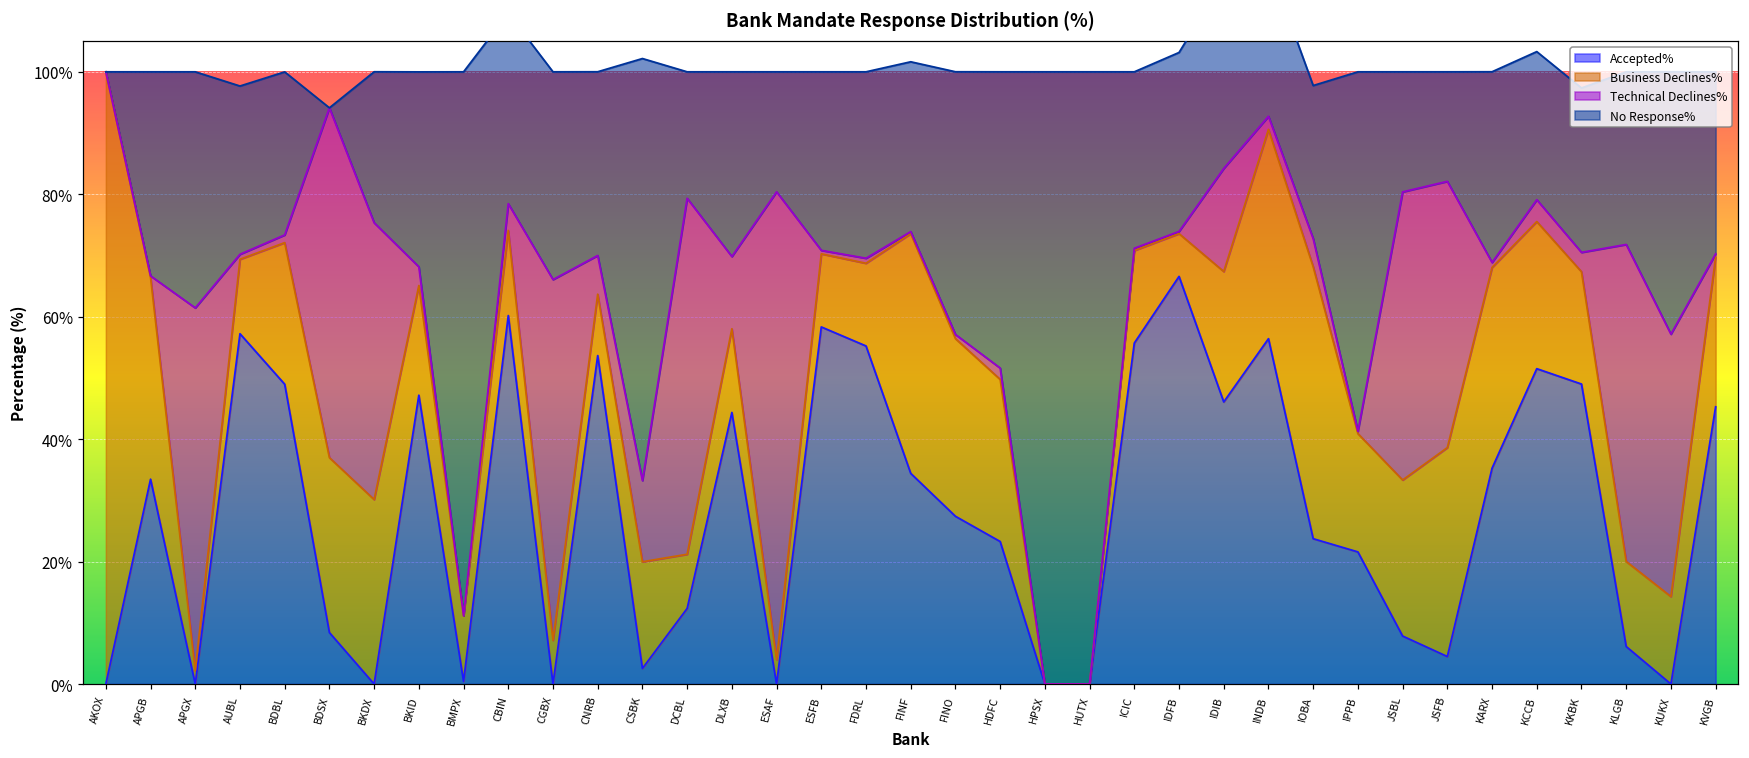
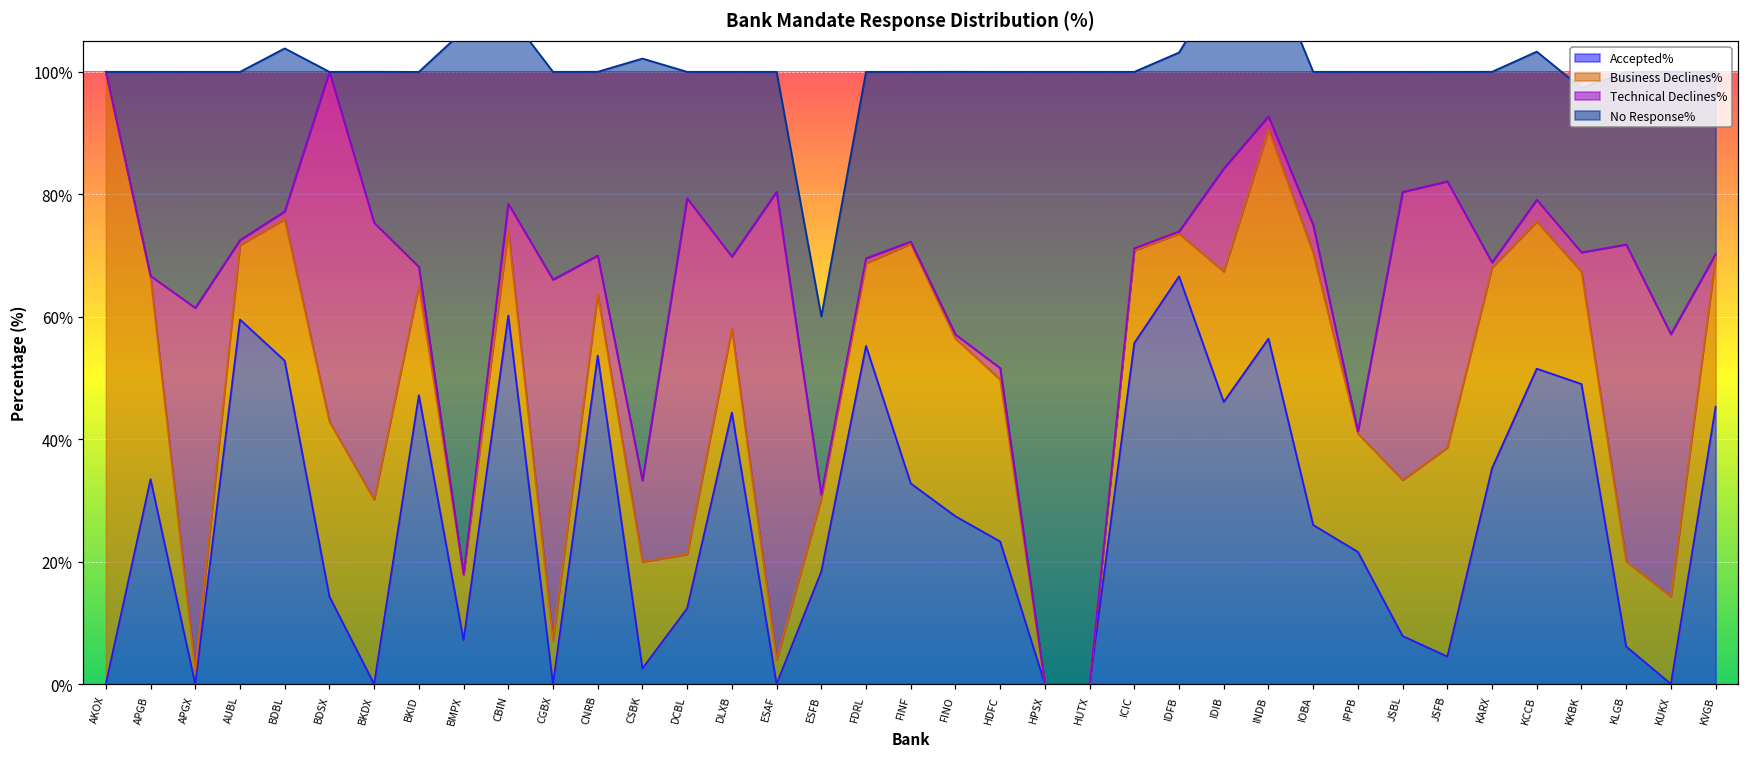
Accepted%, AUBL: 57% -> 60%
Accepted%, BDBL: 49% -> 53%
Accepted%, BDSX: 8% -> 14%
Accepted%, BMPX: 0% -> 7%
Accepted%, ESFB: 58% -> 18%
Accepted%, FINF: 34% -> 33%
Accepted%, IOBA: 24% -> 26%
